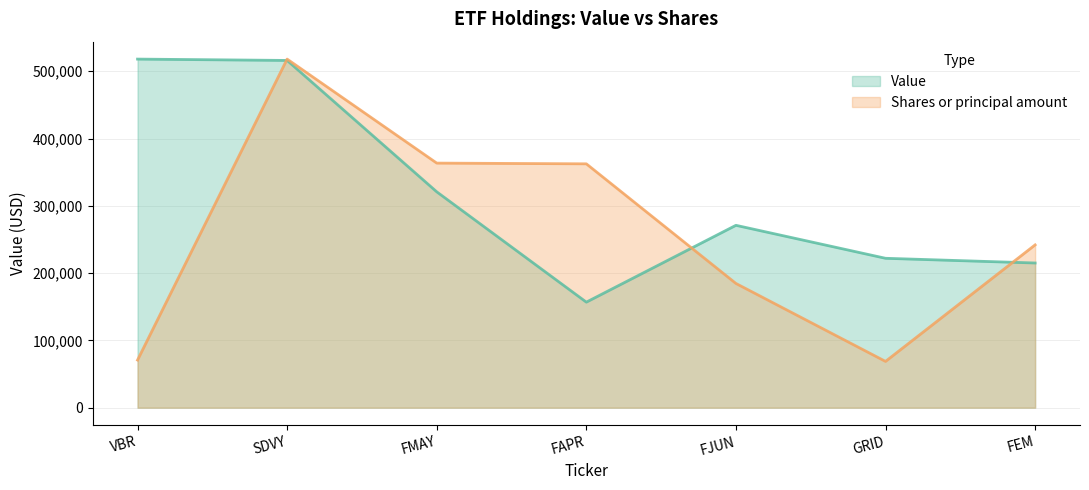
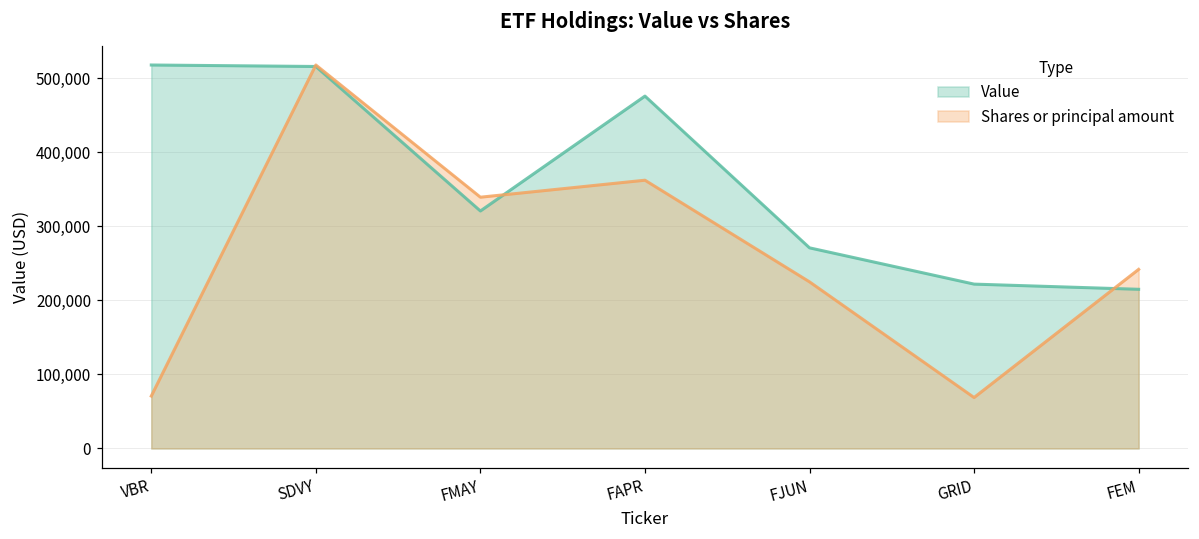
Shares or principal amount, FMAY: 360,000 -> 340,000
Value, FAPR: 160,000 -> 480,000
Shares or principal amount, FJUN: 180,000 -> 230,000
